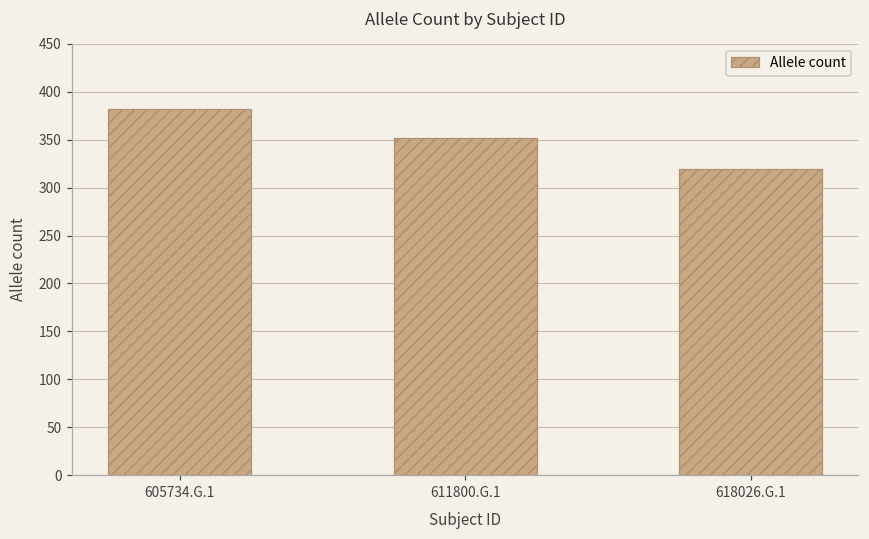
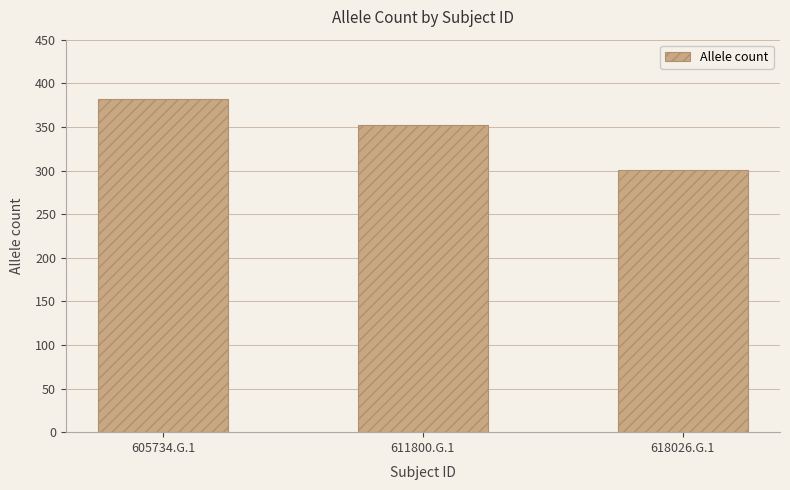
618026.G.1: 320 -> 300
